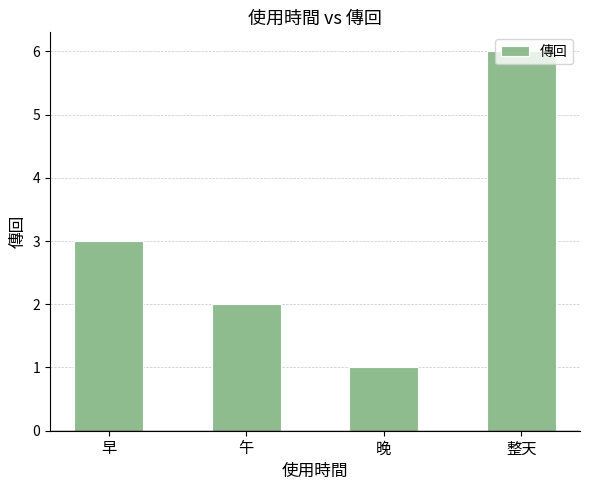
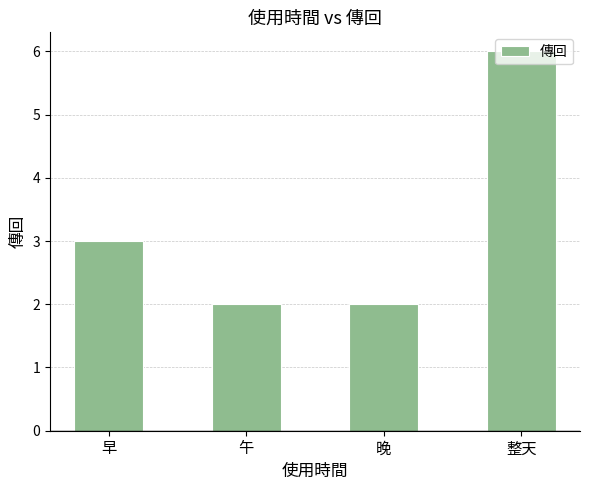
晚: 1 -> 2
